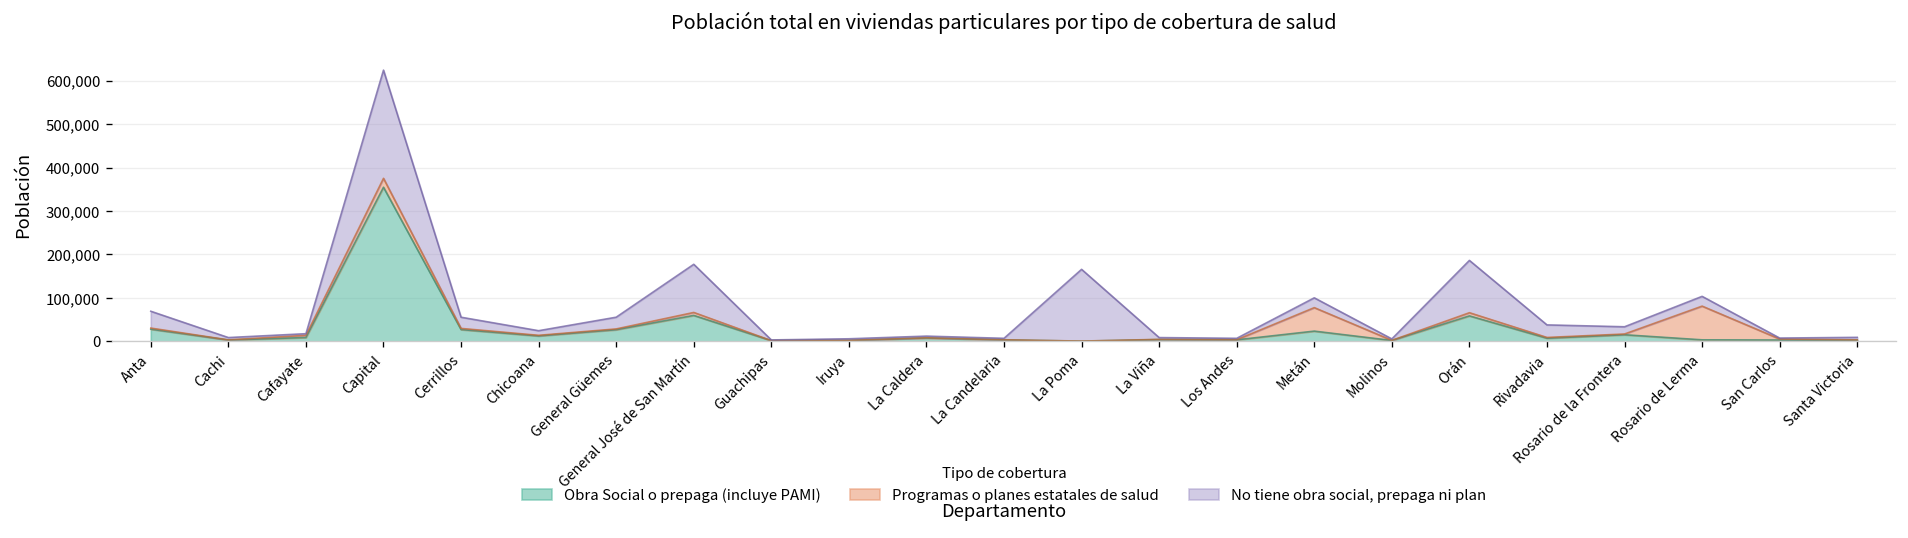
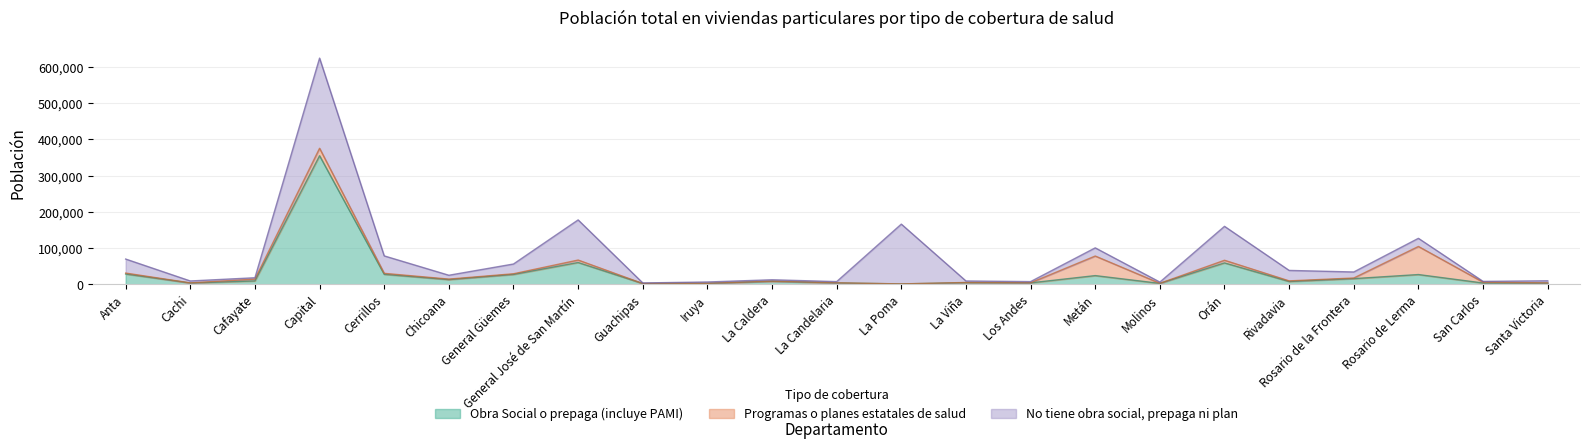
No tiene obra social, prepaga ni plan, Cerrillos: 30,000 -> 50,000
No tiene obra social, prepaga ni plan, Orán: 120,000 -> 90,000
Obra Social o prepaga (incluye PAMI), Rosario de Lerma: 0 -> 30,000
